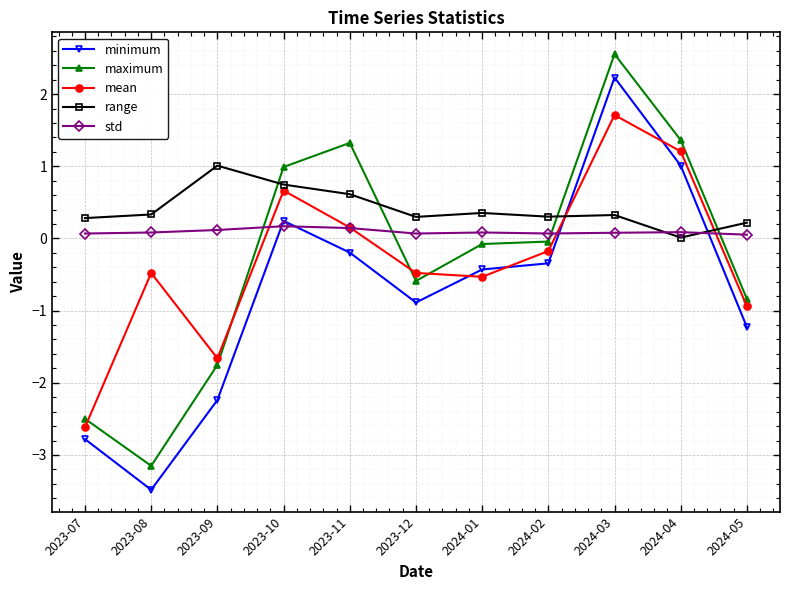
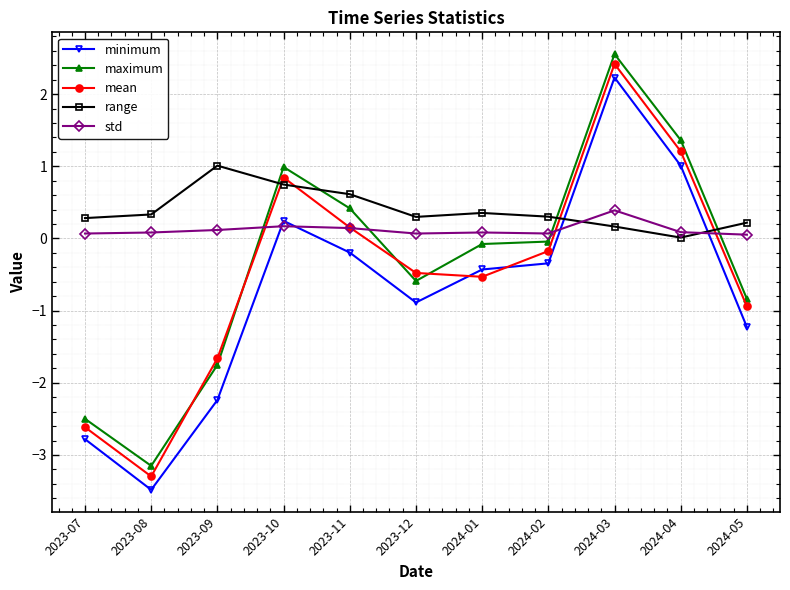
mean, 2023-08: -0.5 -> -3.3
mean, 2023-10: 0.7 -> 0.8
maximum, 2023-11: 1.3 -> 0.4
mean, 2024-03: 1.7 -> 2.4
range, 2024-03: 0.3 -> 0.2
std, 2024-03: 0.1 -> 0.4
